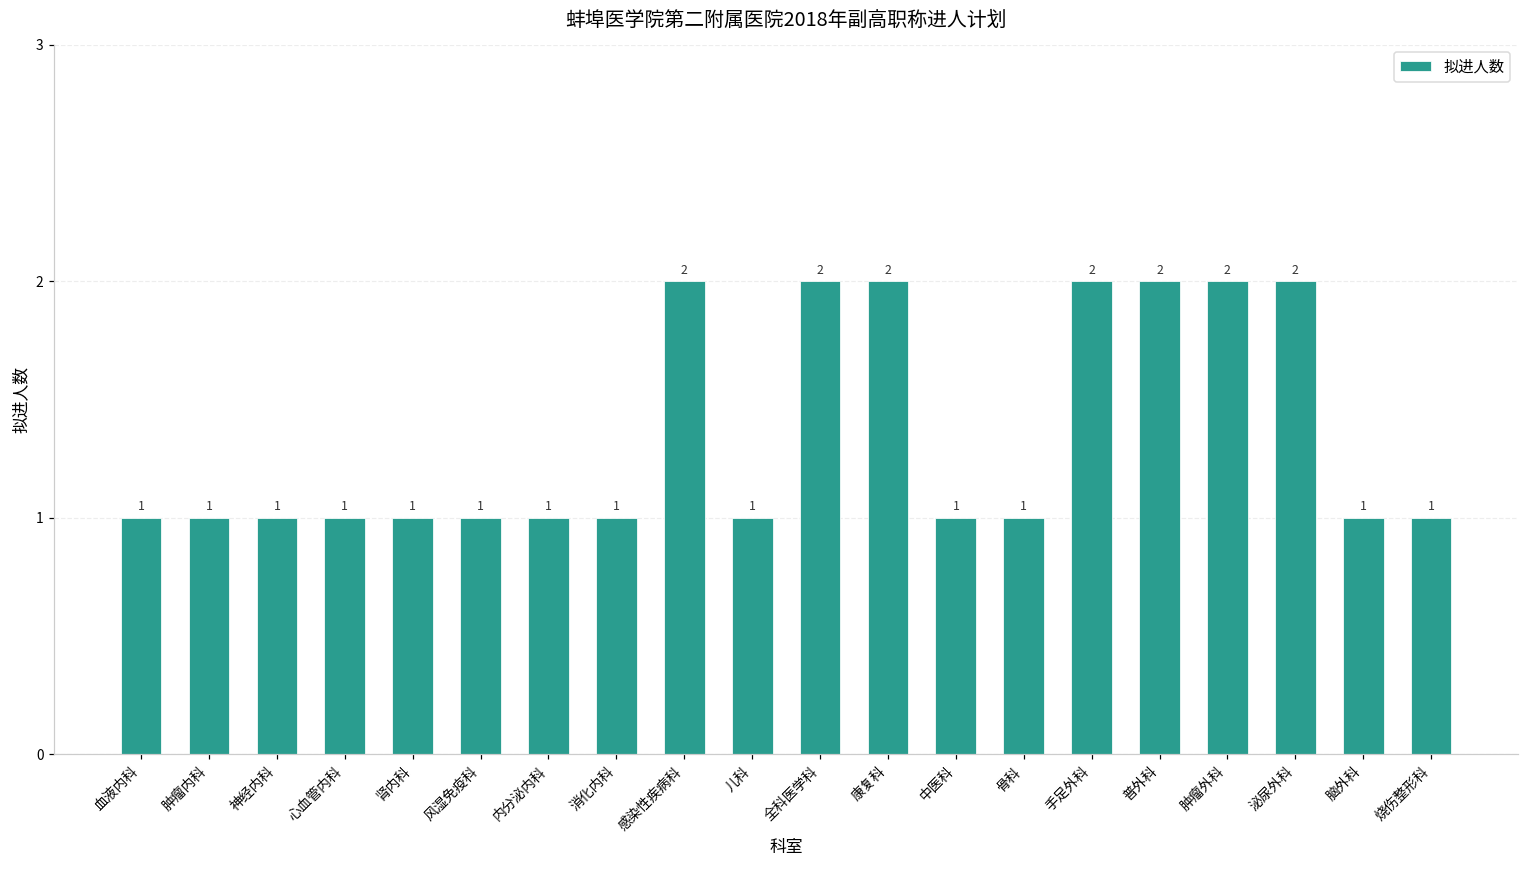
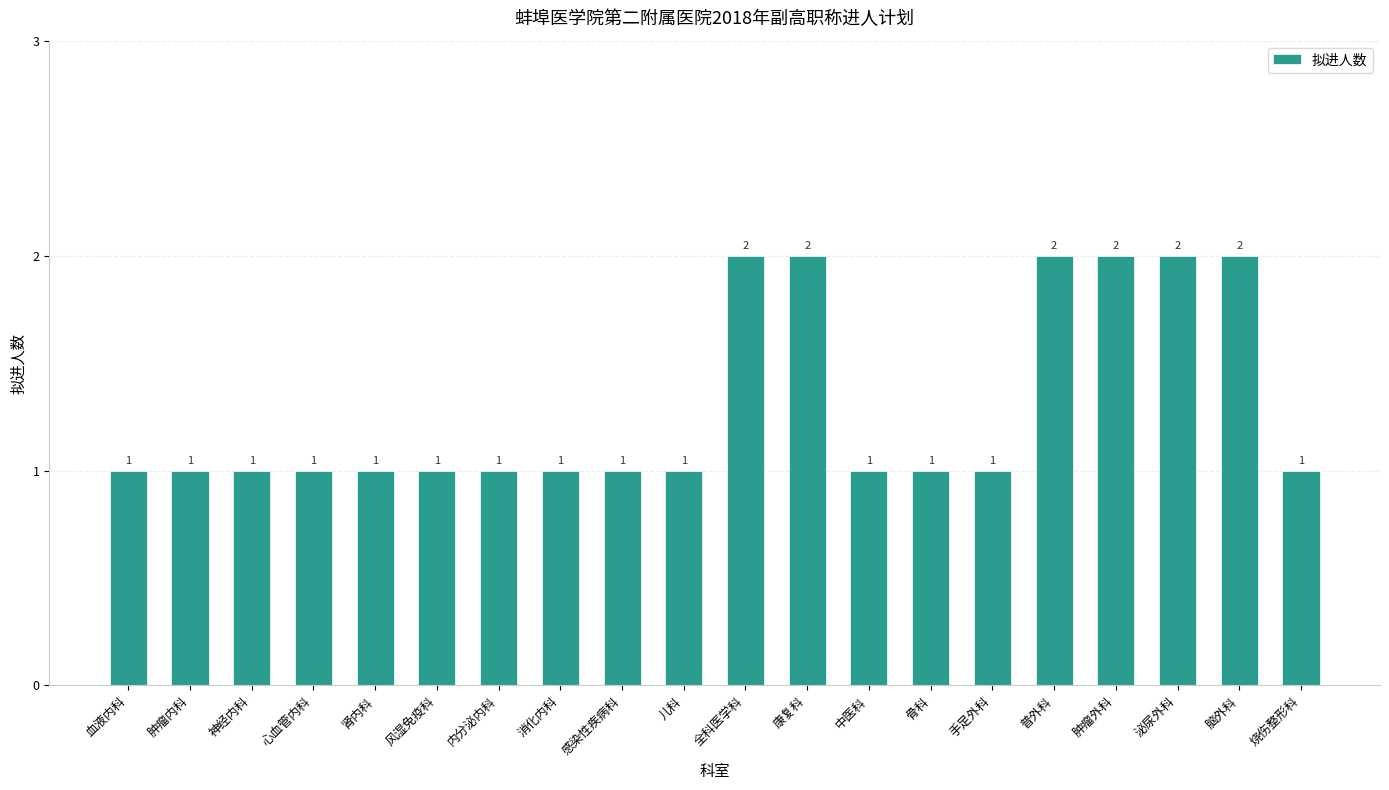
感染性疾病科: 2 -> 1
手足外科: 2 -> 1
脑外科: 1 -> 2
